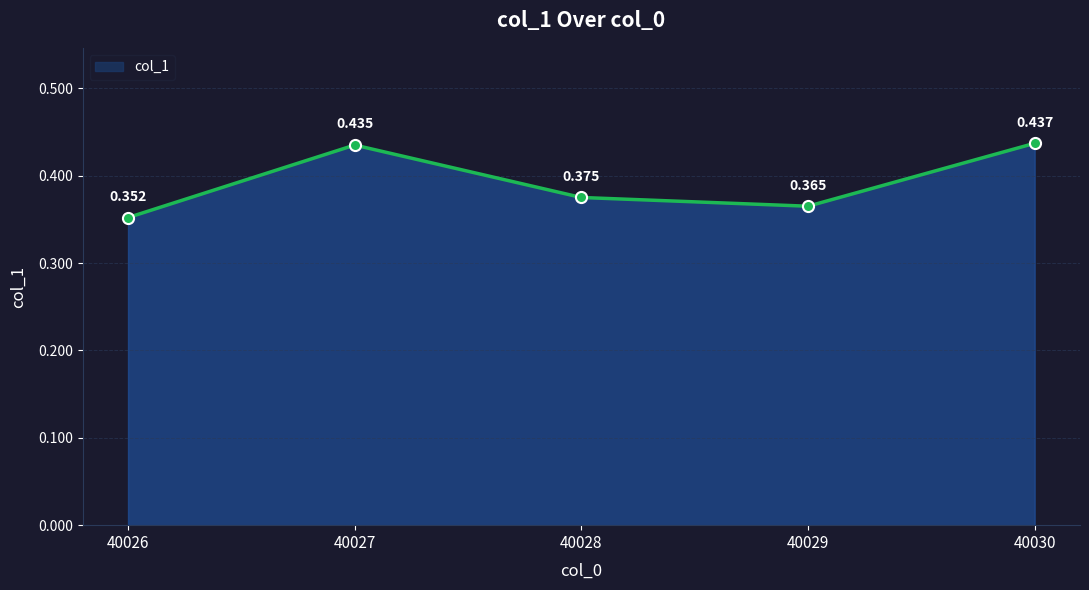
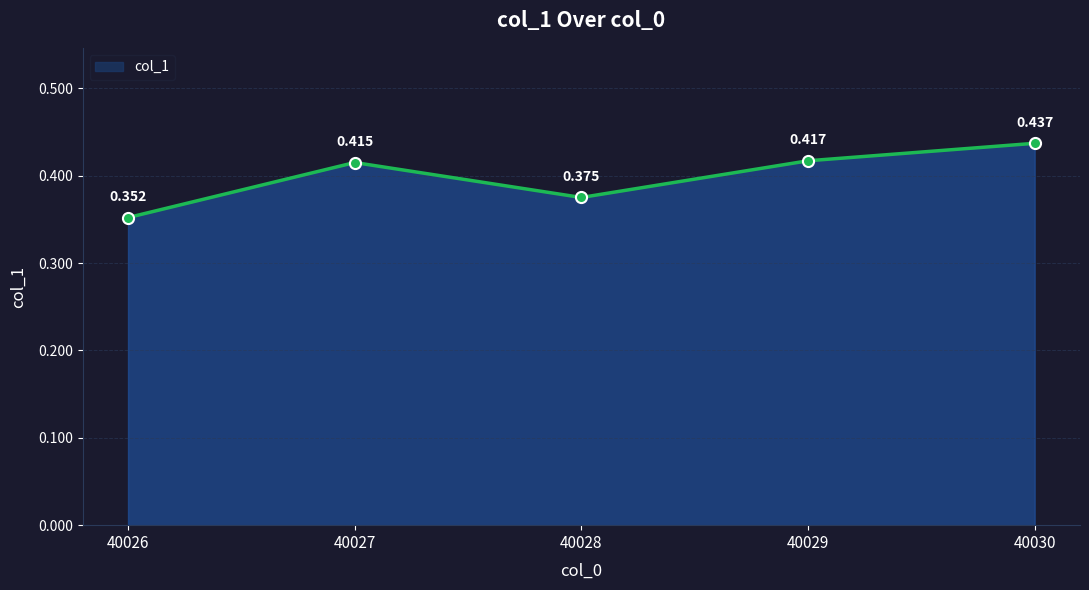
40027: 0.435 -> 0.415
40029: 0.365 -> 0.417
